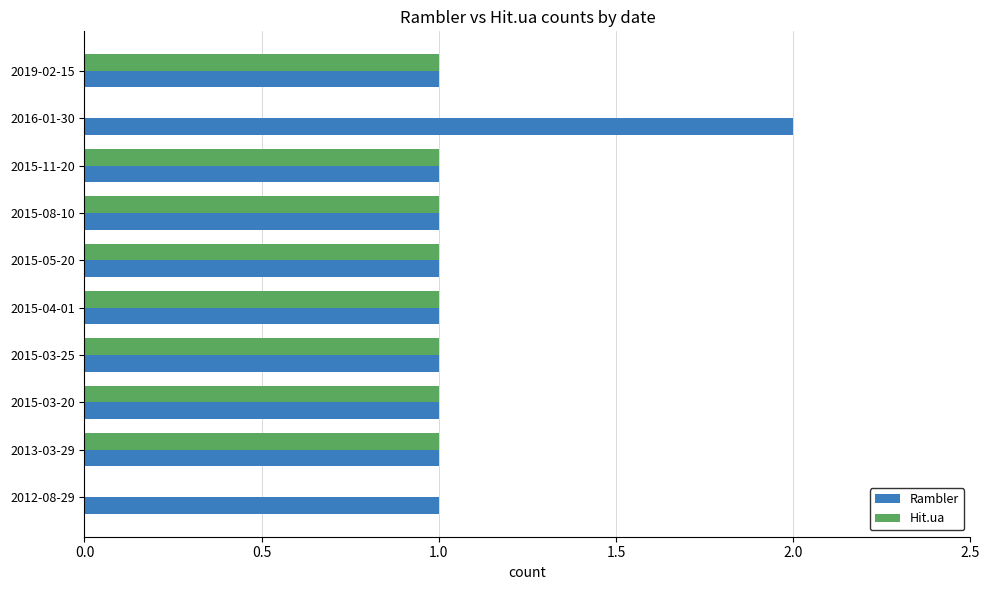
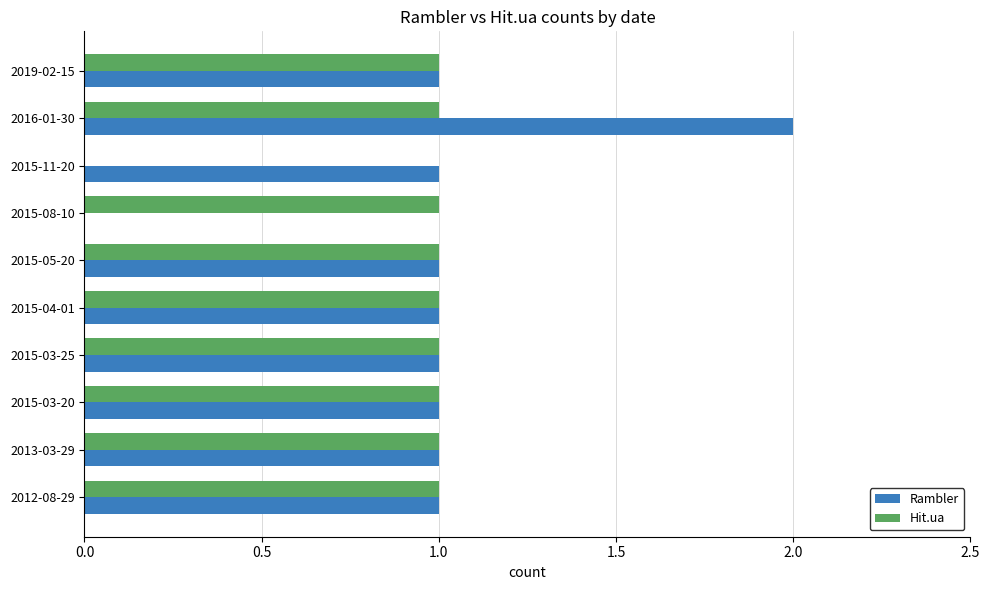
Hit.ua, 2016-01-30: 0 -> 1
Hit.ua, 2015-11-20: 1 -> 0
Rambler, 2015-08-10: 1 -> 0
Hit.ua, 2012-08-29: 0 -> 1
